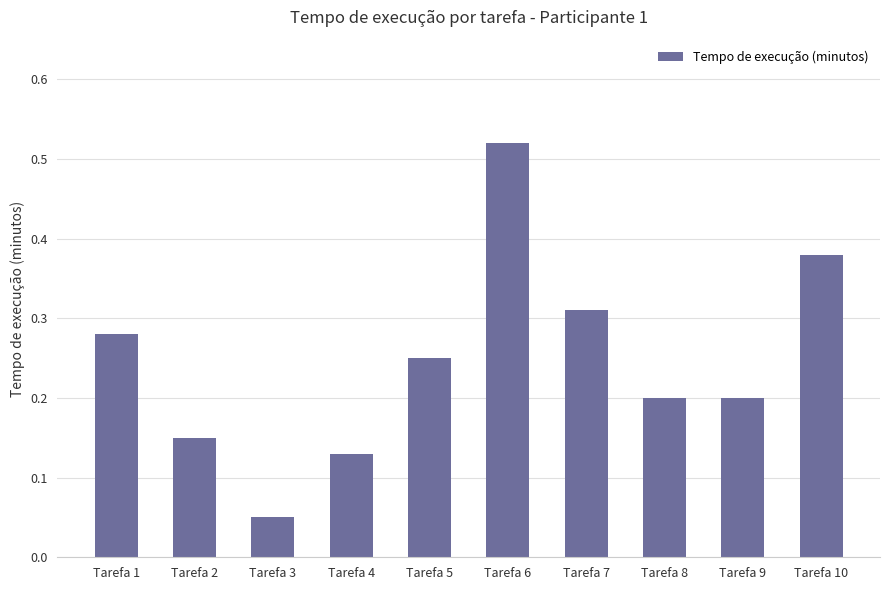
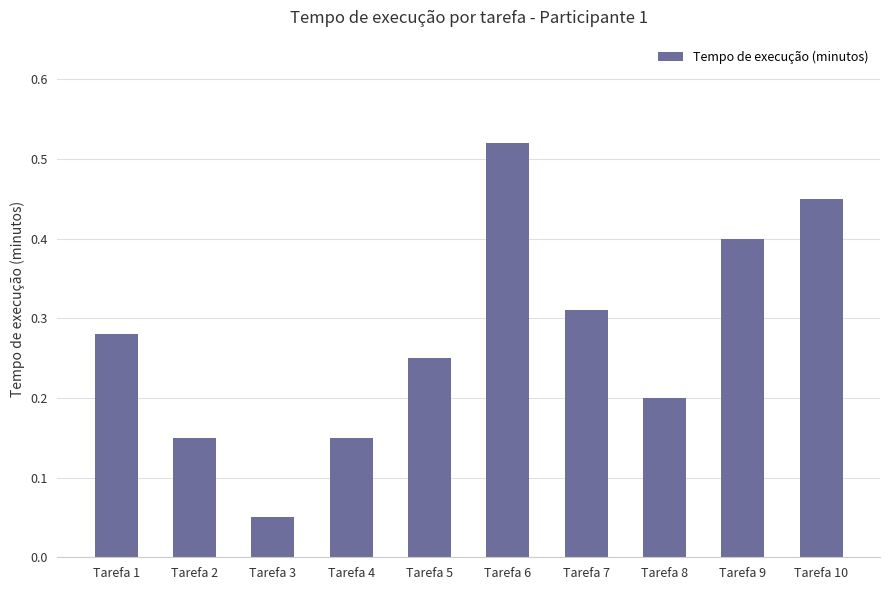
Tarefa 4: 0.13 -> 0.15
Tarefa 9: 0.2 -> 0.4
Tarefa 10: 0.38 -> 0.45
